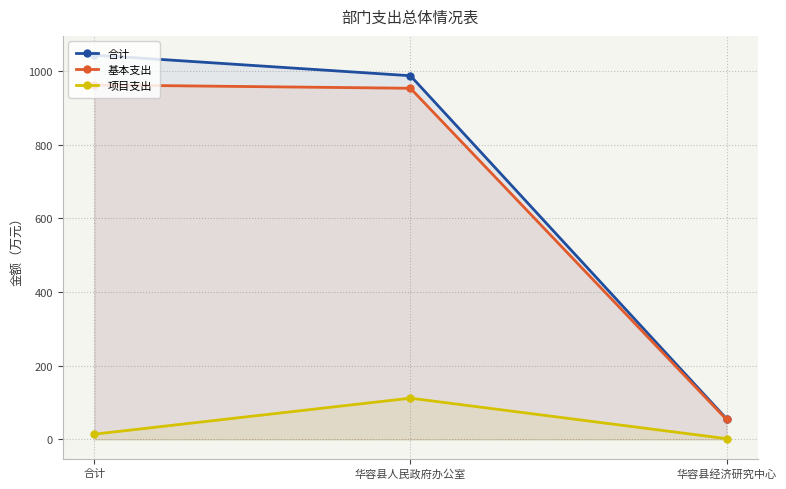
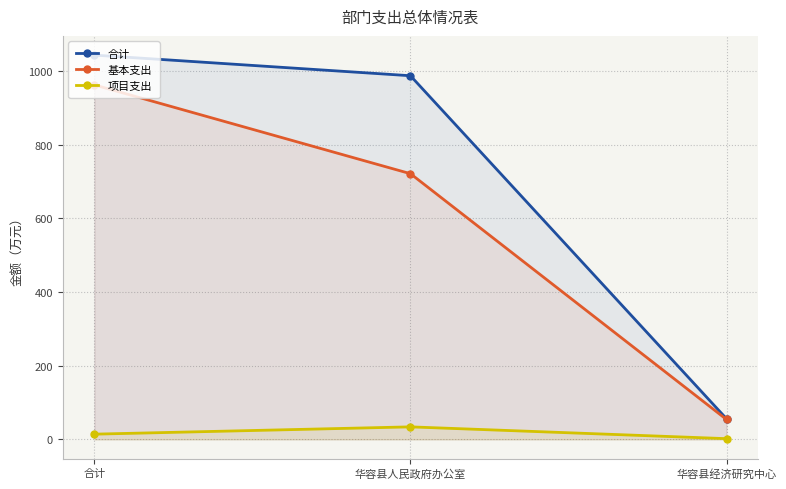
基本支出, 华容县人民政府办公室: 950 -> 720
项目支出, 华容县人民政府办公室: 110 -> 30
